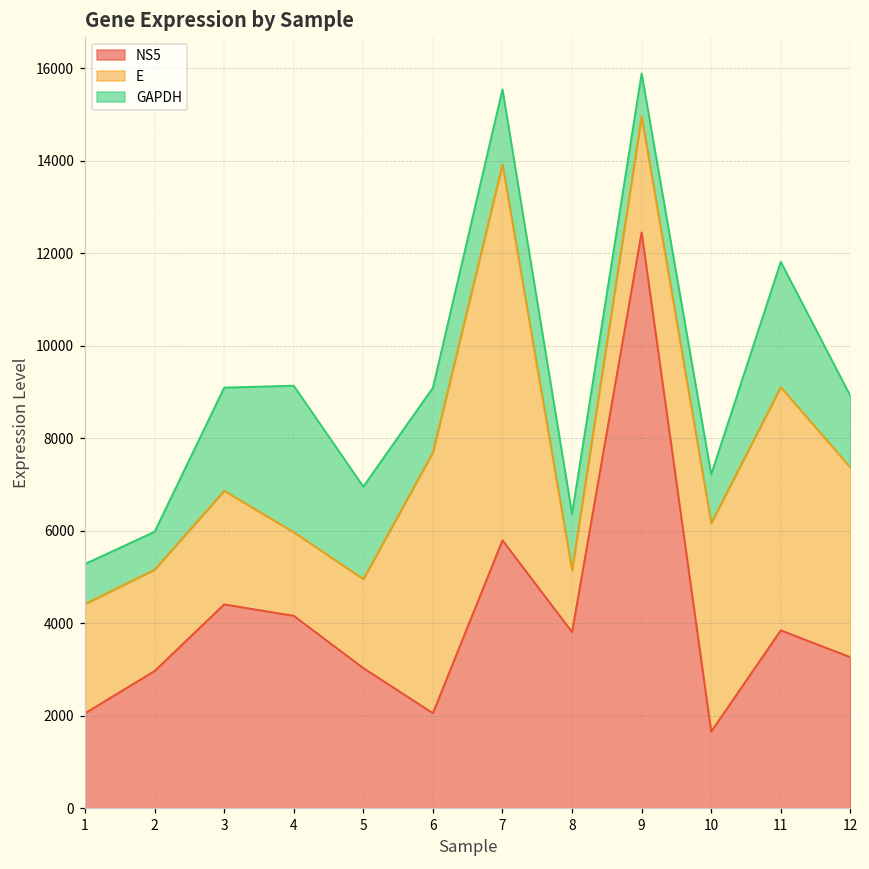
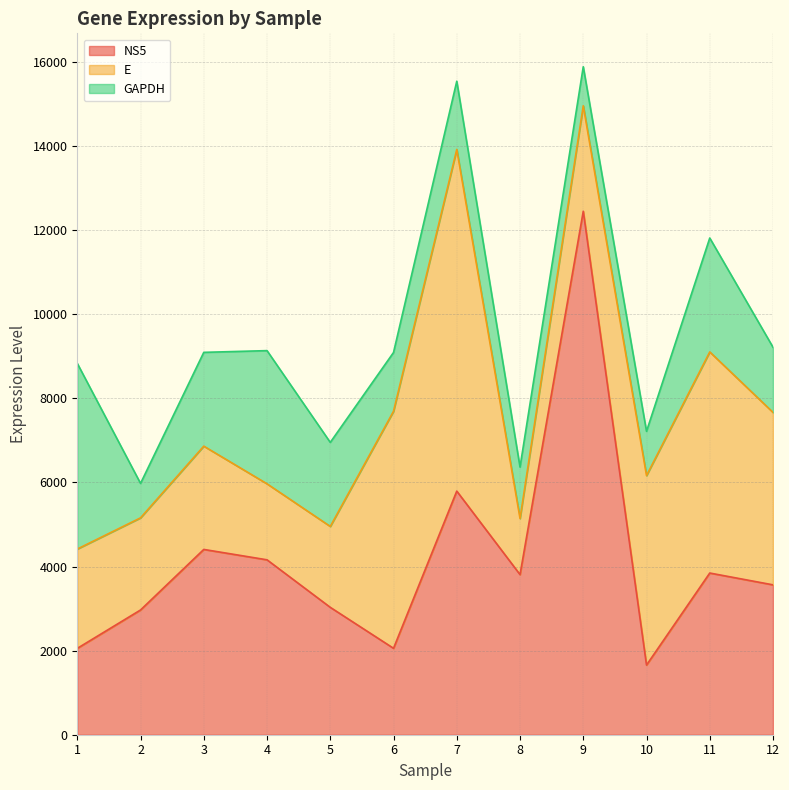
GAPDH, 1: 900 -> 4400
NS5, 12: 3300 -> 3600
